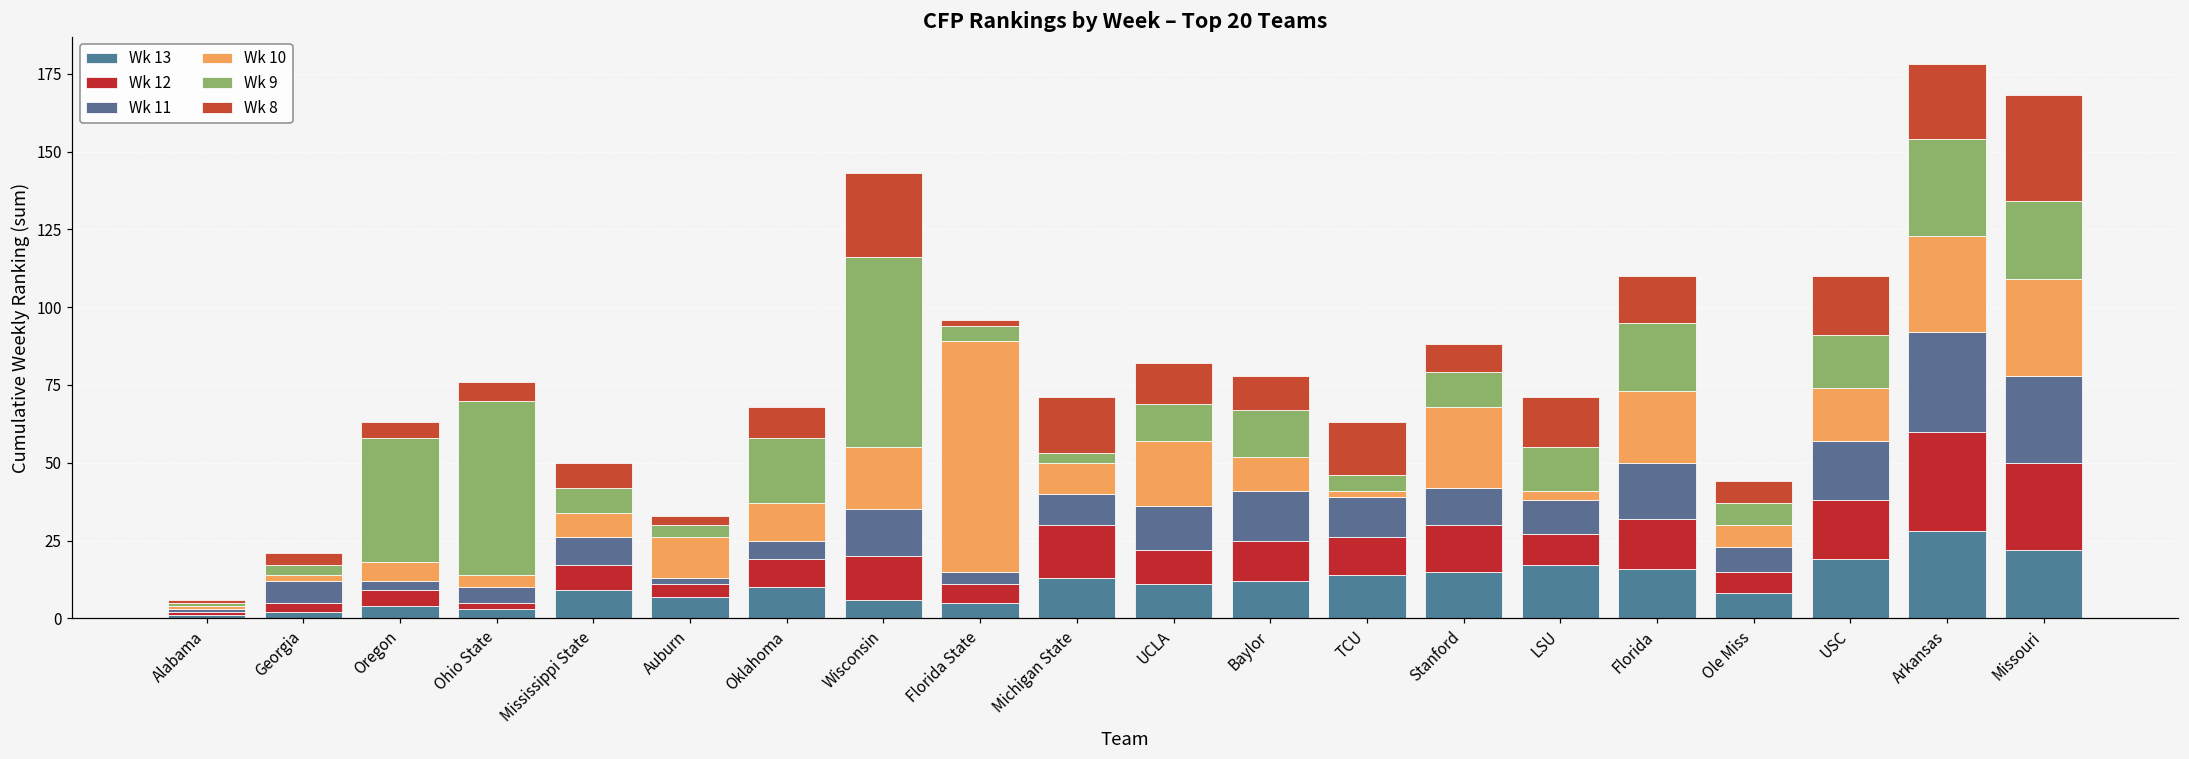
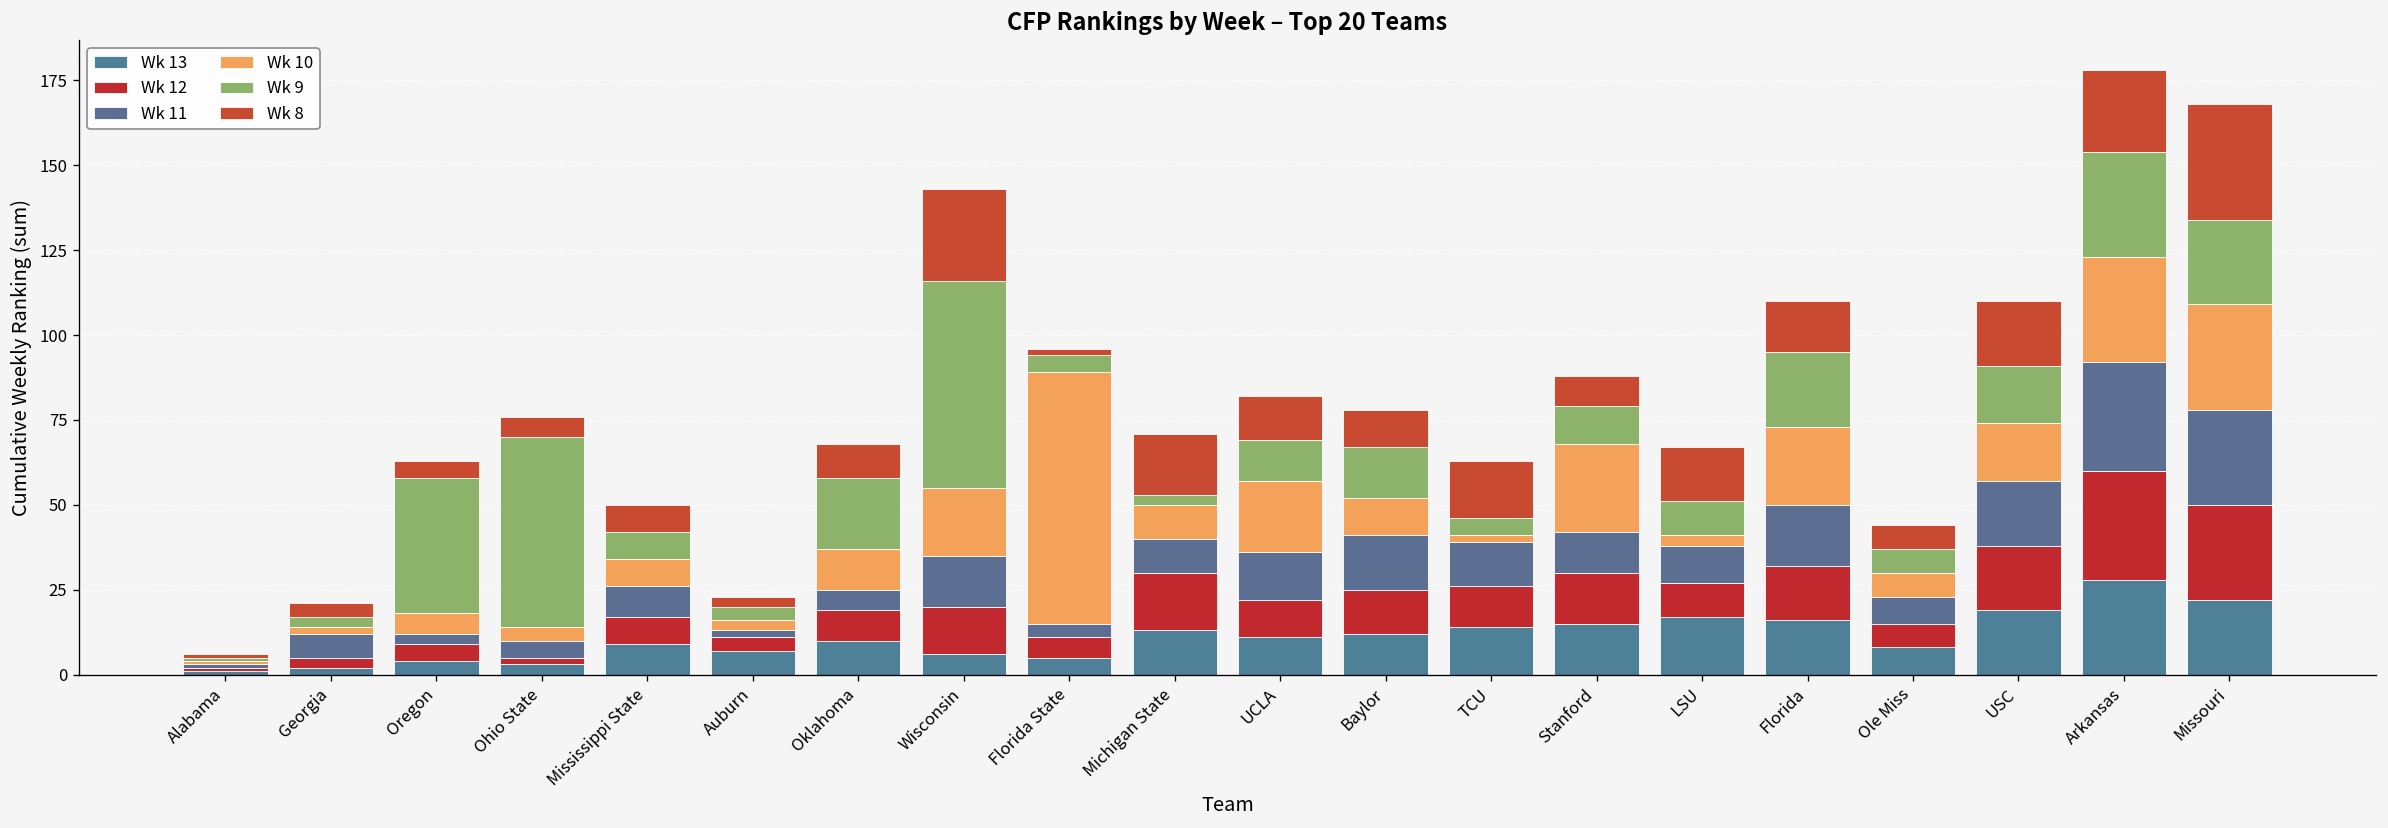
Wk 10, Auburn: 13 -> 3
Wk 9, LSU: 14 -> 10
